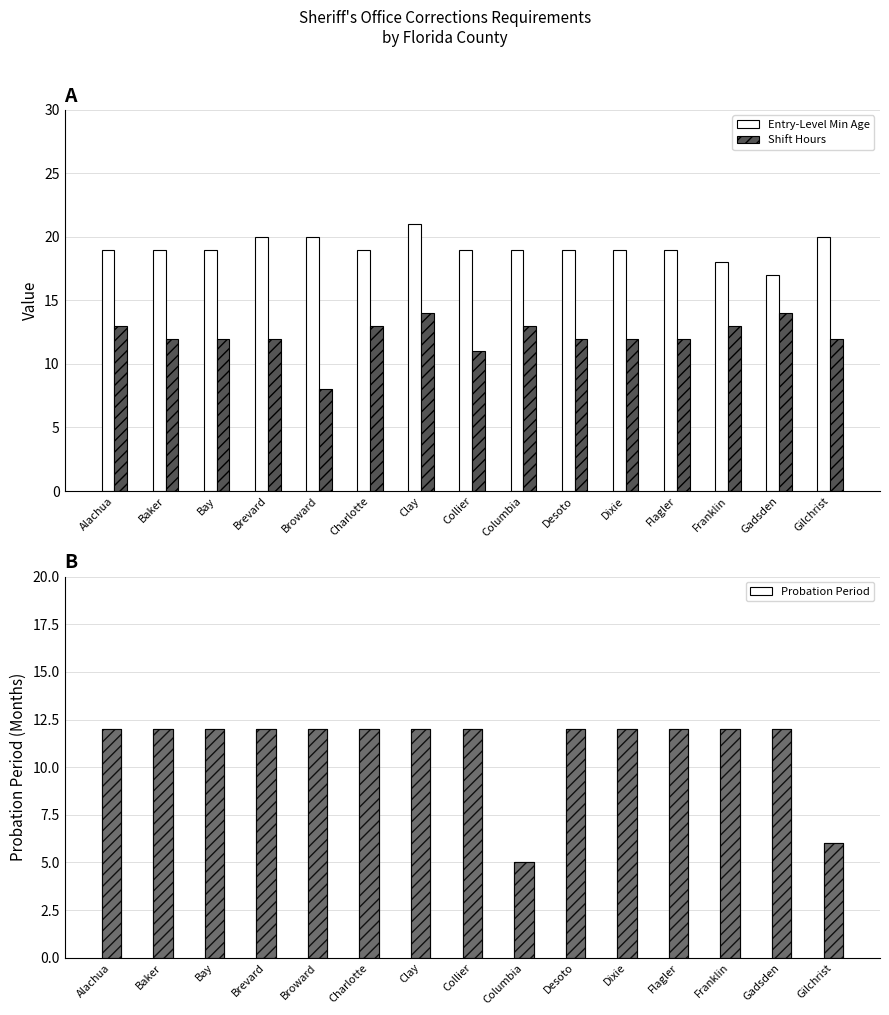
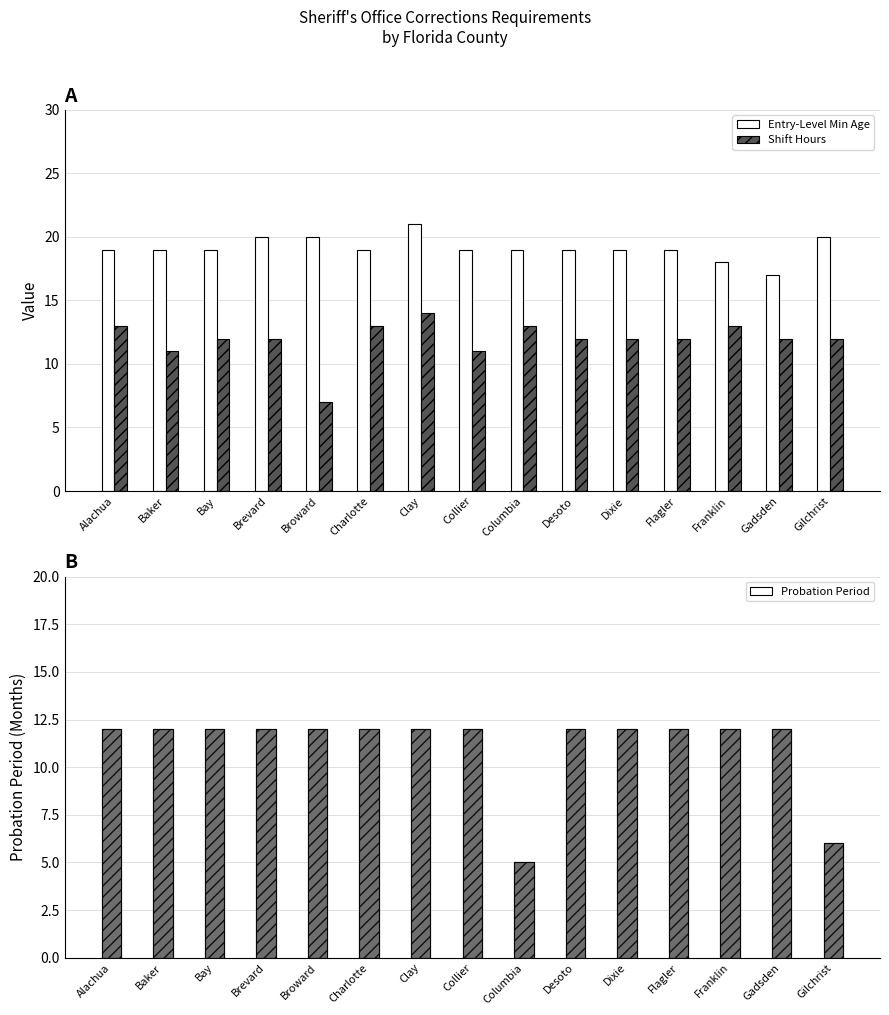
A, Shift Hours, Baker: 12 -> 11
A, Shift Hours, Broward: 8 -> 7
A, Shift Hours, Gadsden: 14 -> 12
